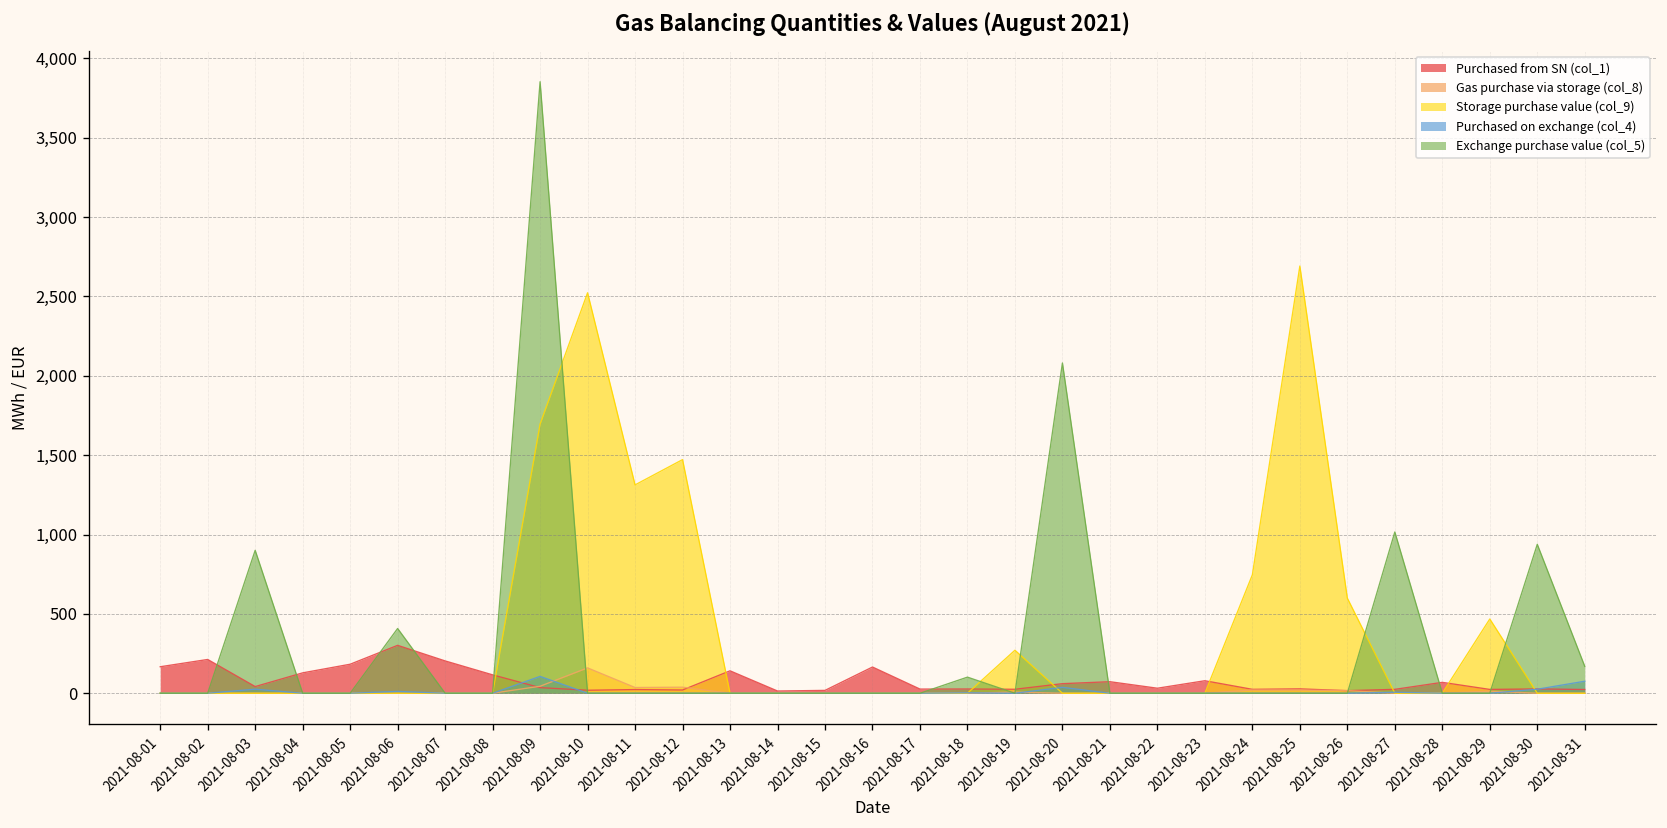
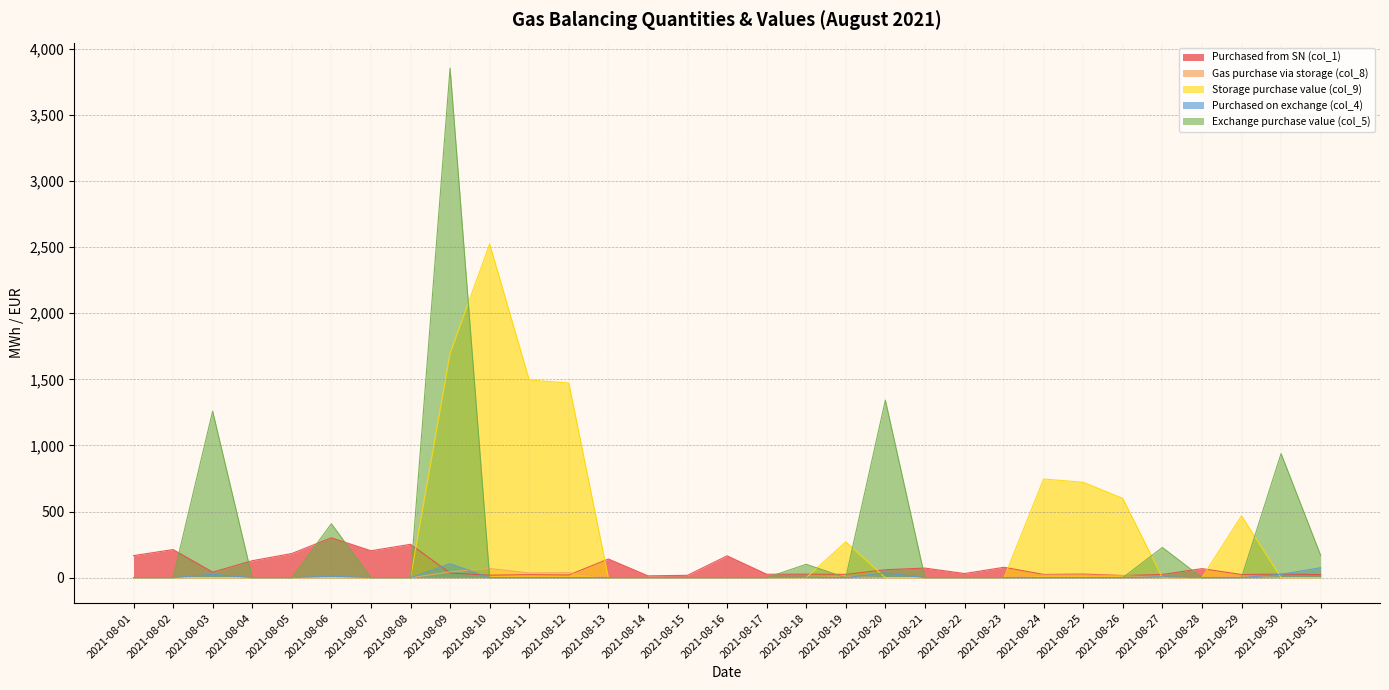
Exchange purchase value (col_5), 2021-08-03: 900 -> 1,260
Purchased from SN (col_1), 2021-08-08: 120 -> 250
Gas purchase via storage (col_8), 2021-08-10: 160 -> 70
Storage purchase value (col_9), 2021-08-11: 1,310 -> 1,490
Exchange purchase value (col_5), 2021-08-20: 2,080 -> 1,340
Storage purchase value (col_9), 2021-08-25: 2,690 -> 720
Exchange purchase value (col_5), 2021-08-27: 1,020 -> 230
